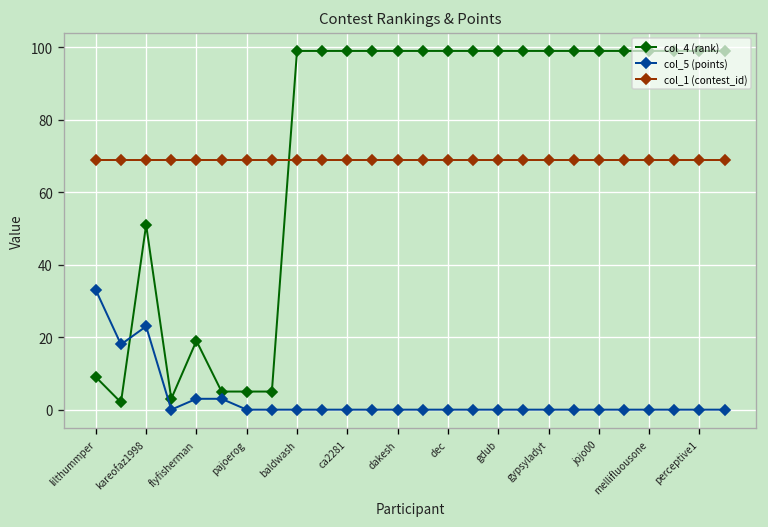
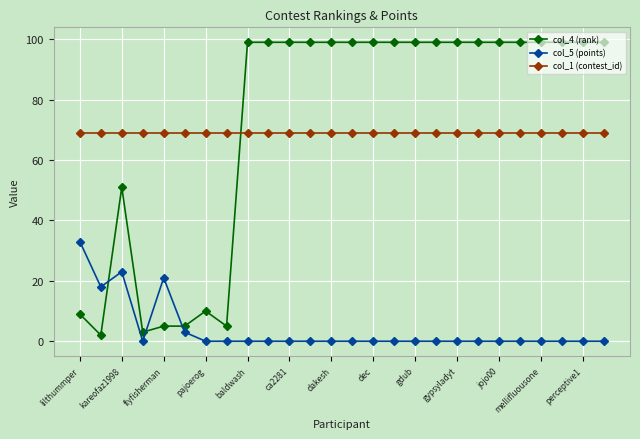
col_4 (rank), flyfisherman: 19 -> 5
col_5 (points), flyfisherman: 3 -> 21
col_4 (rank), pajoerog: 5 -> 10
